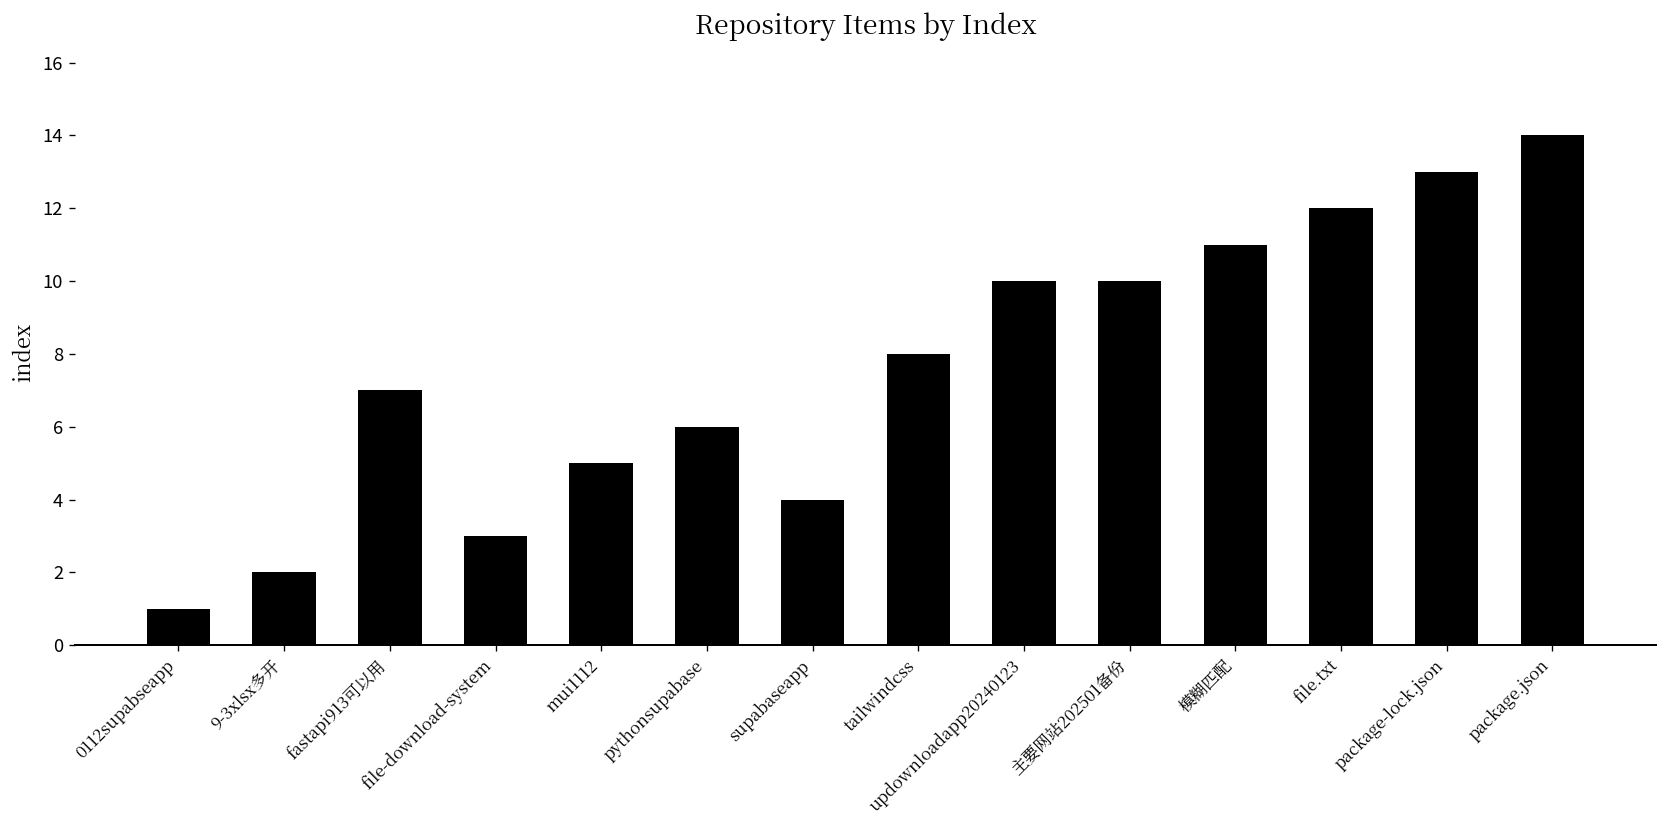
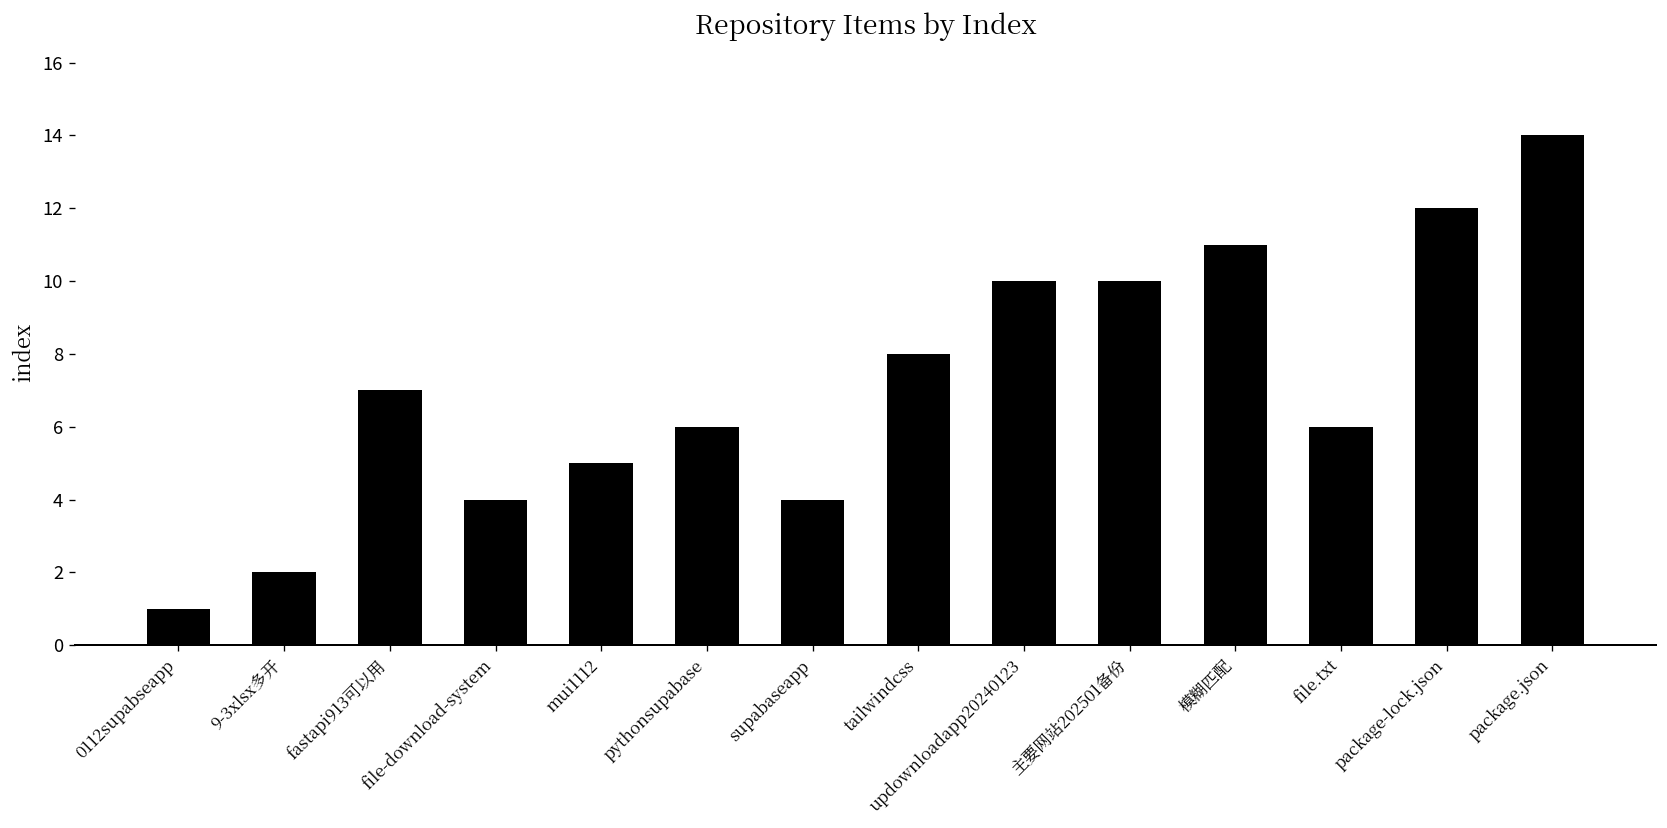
file-download-system: 3 -> 4
file.txt: 12 -> 6
package-lock.json: 13 -> 12
